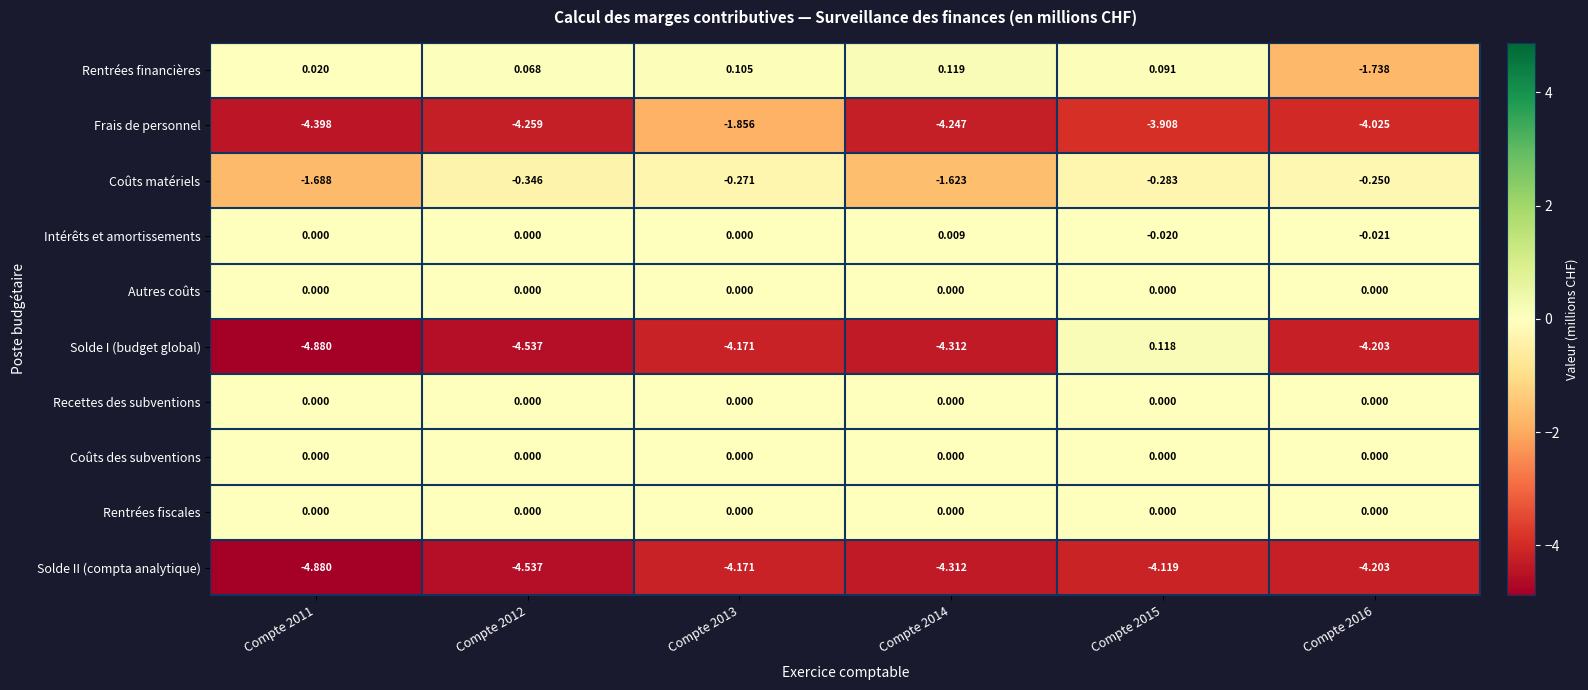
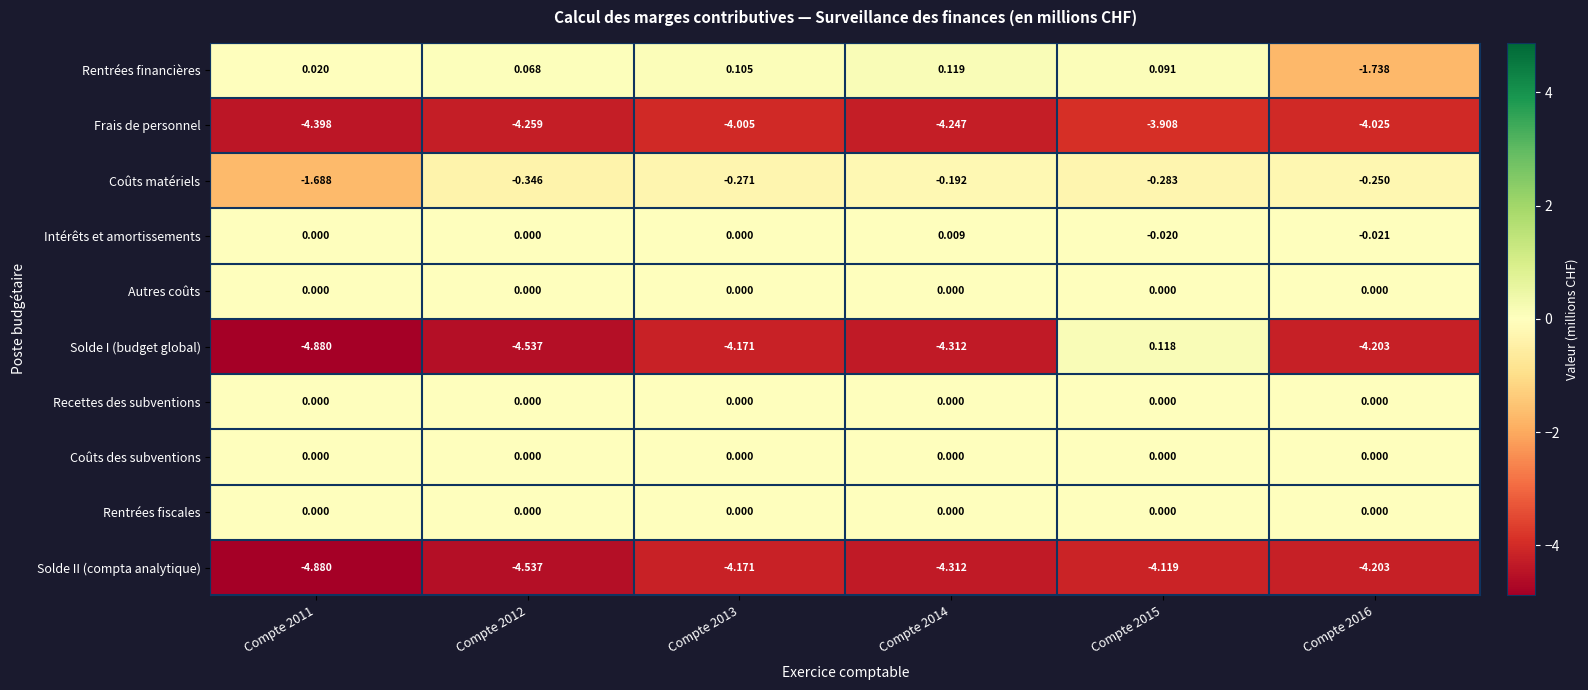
Frais de personnel, Compte 2013: -1.856 -> -4.005
Coûts matériels, Compte 2014: -1.623 -> -0.192
